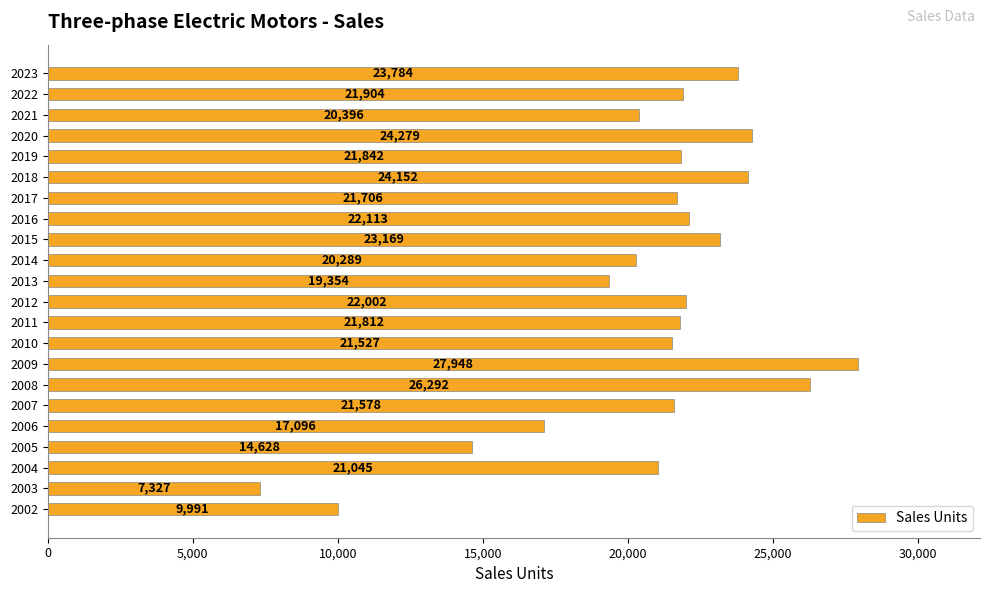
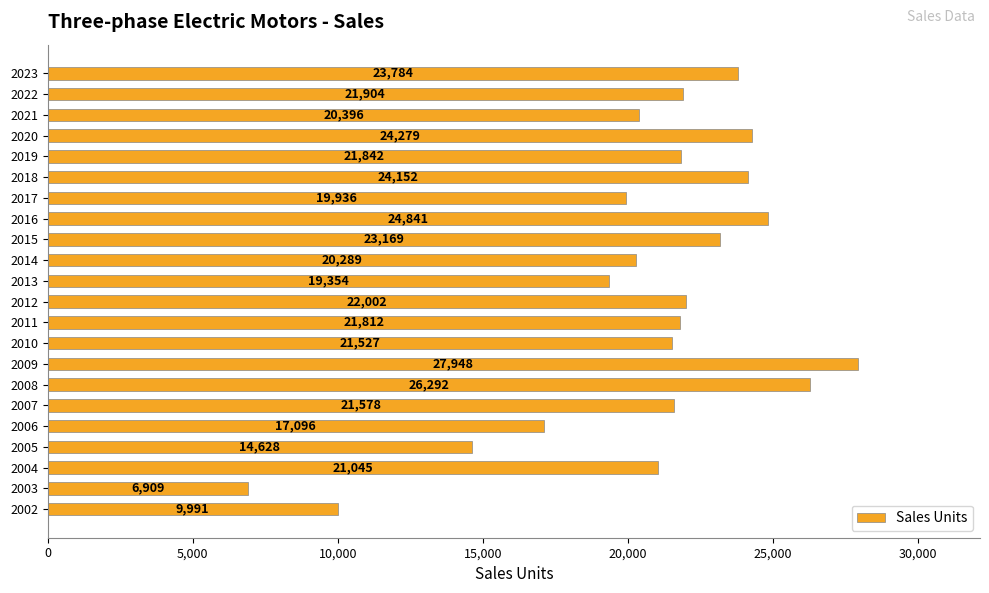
2017: 21,706 -> 19,936
2016: 22,113 -> 24,841
2003: 7,327 -> 6,909
